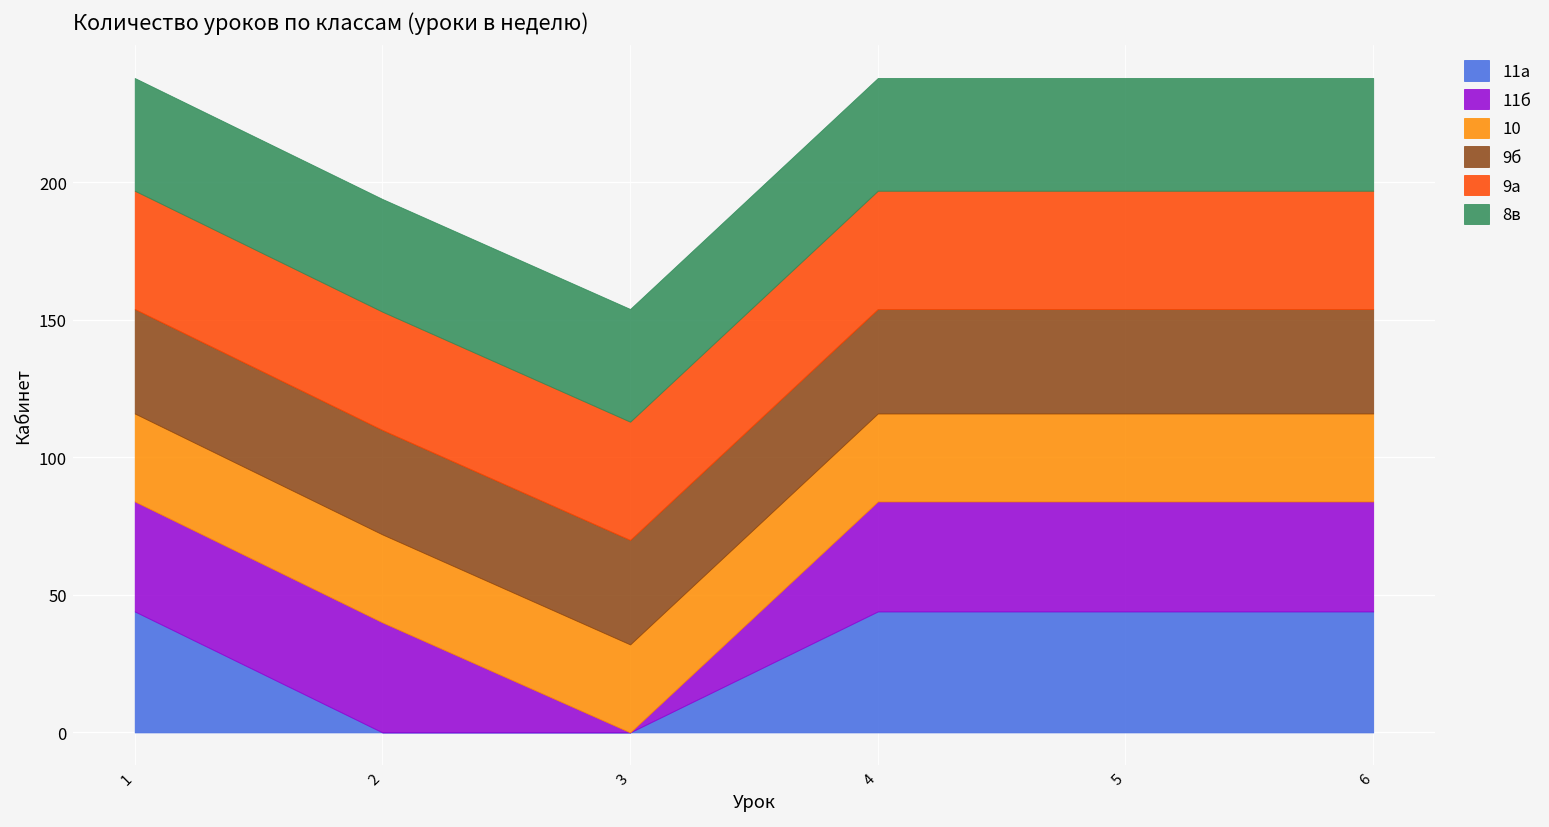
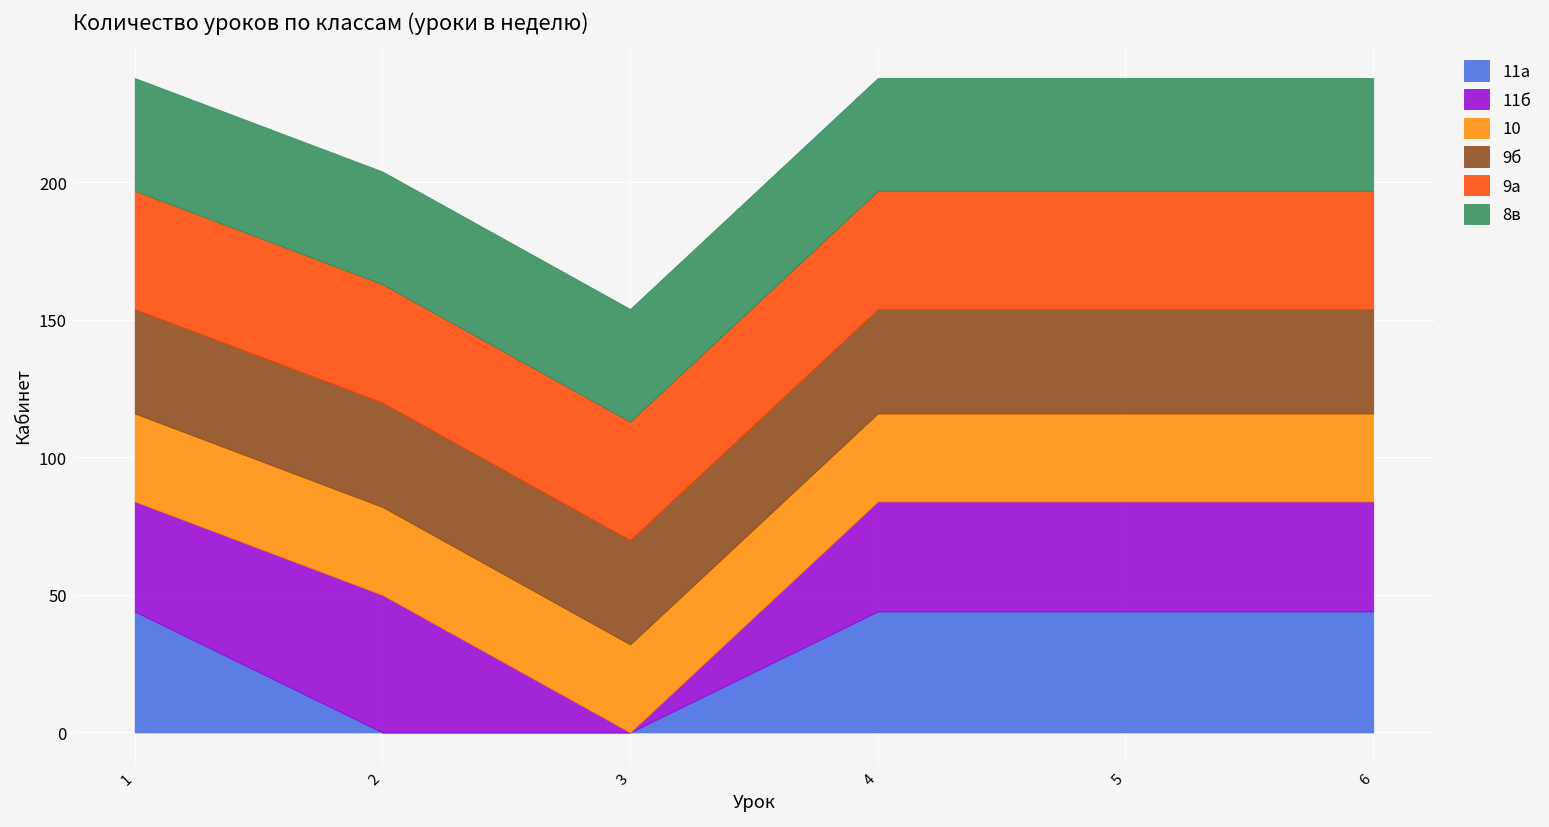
11б, 2: 40 -> 50
